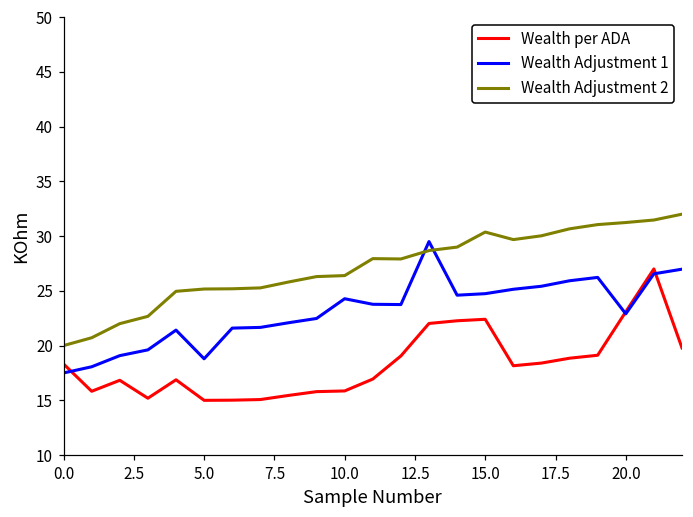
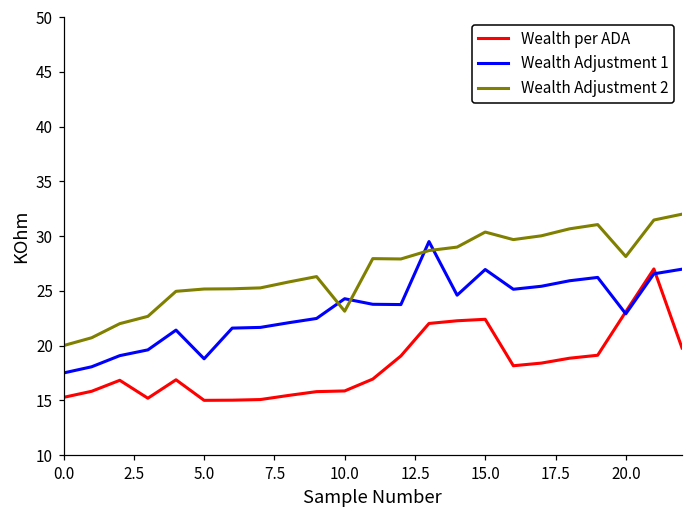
Wealth per ADA, 0.0: 18 -> 15
Wealth Adjustment 2, 10.0: 26 -> 23
Wealth Adjustment 1, 15.0: 25 -> 27
Wealth Adjustment 2, 20.0: 31 -> 28
